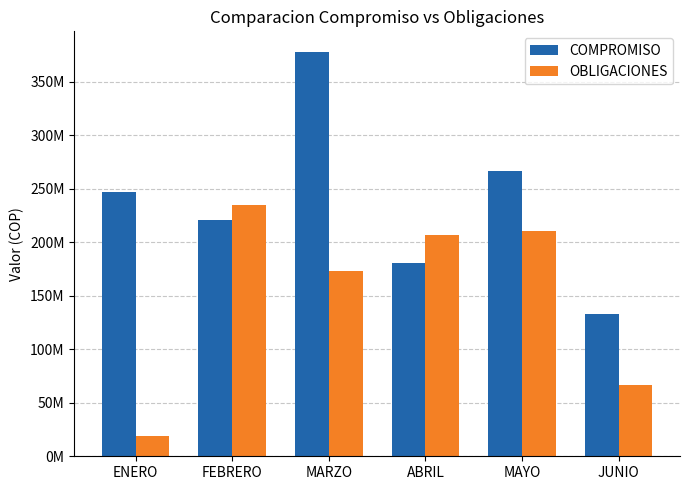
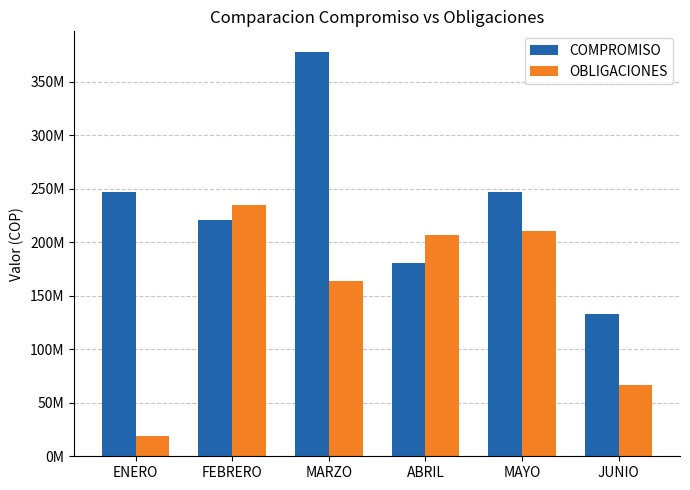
OBLIGACIONES, MARZO: 173000000 -> 164000000
COMPROMISO, MAYO: 267000000 -> 247000000
